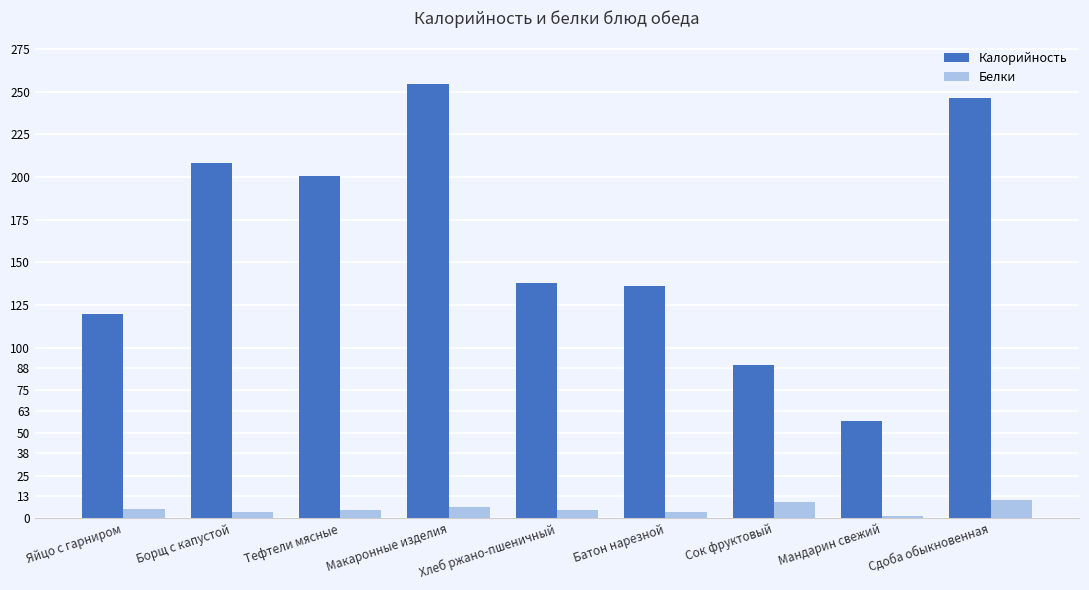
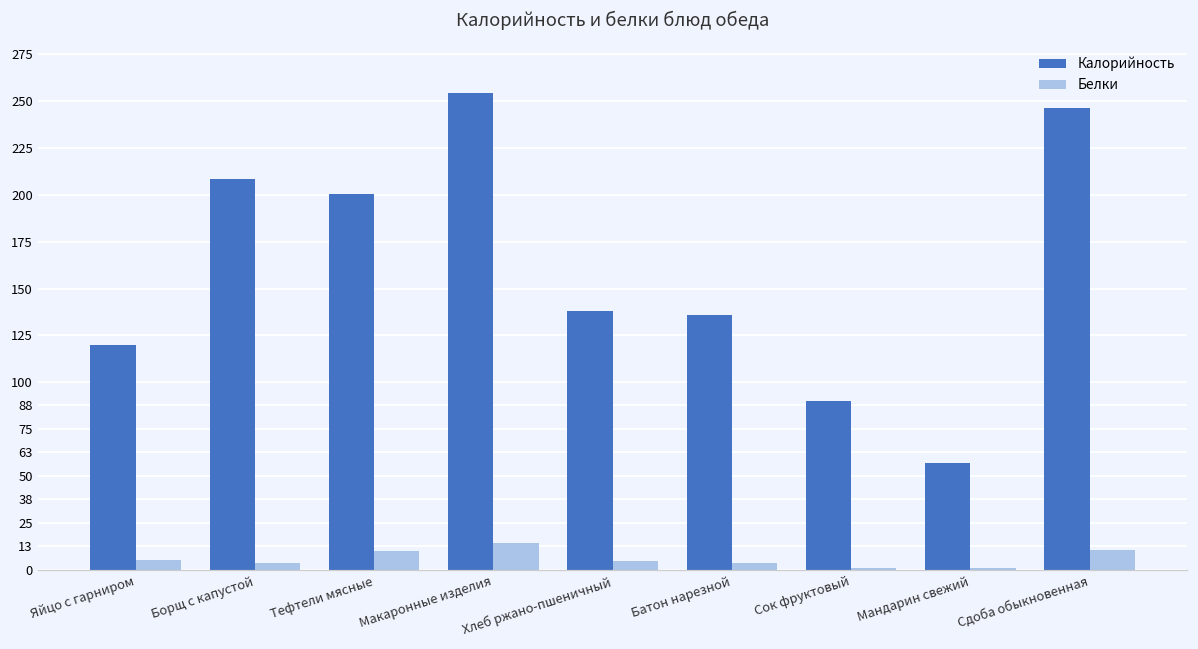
Белки, Тефтели мясные: 5 -> 10
Белки, Макаронные изделия: 7 -> 14
Белки, Сок фруктовый: 10 -> 1
